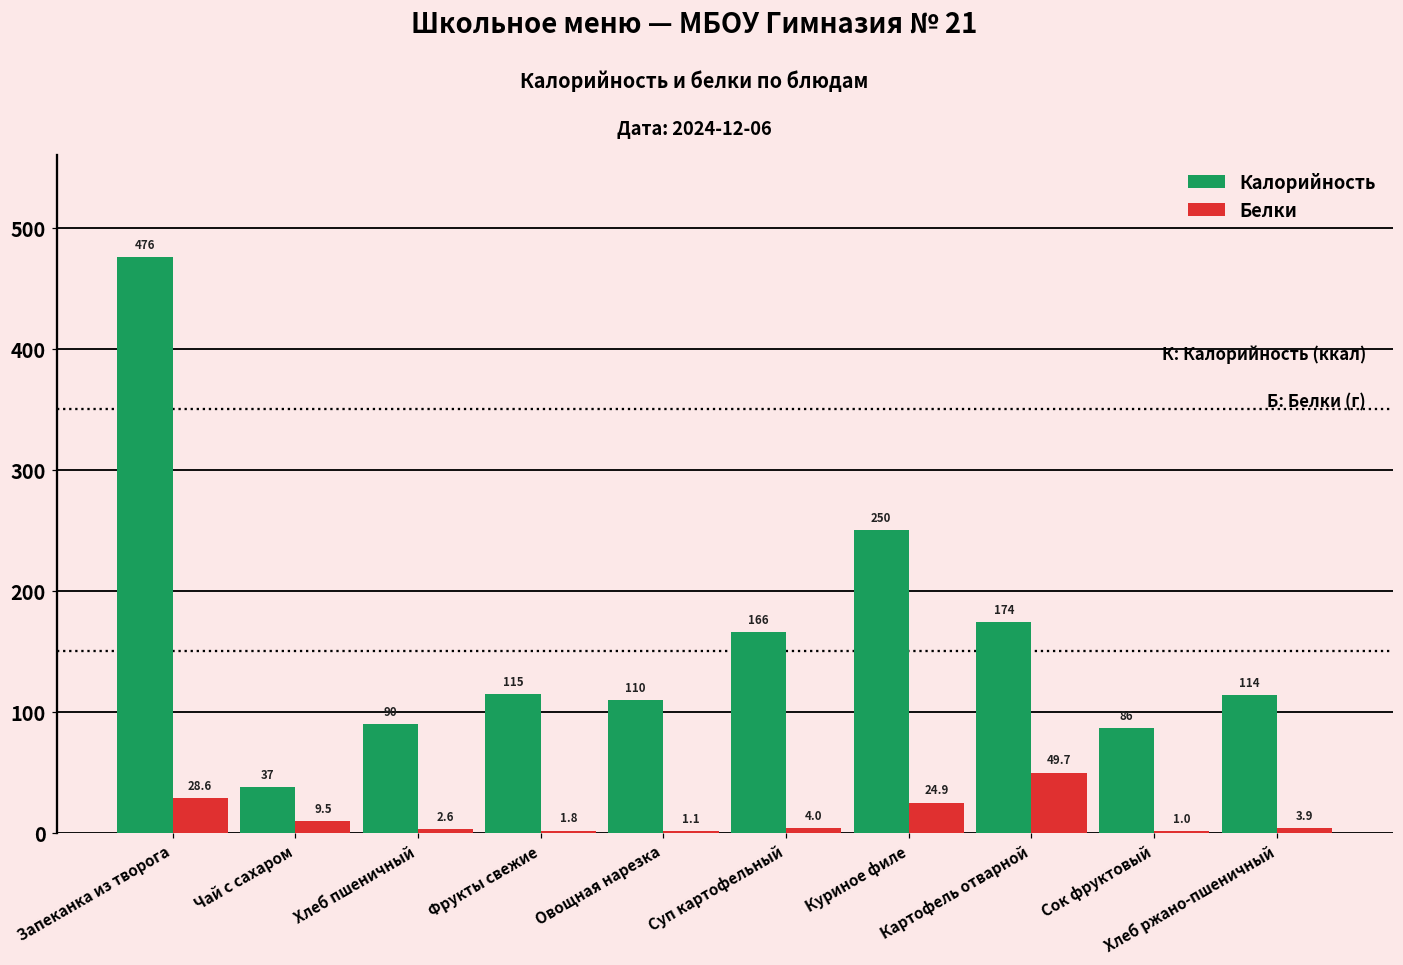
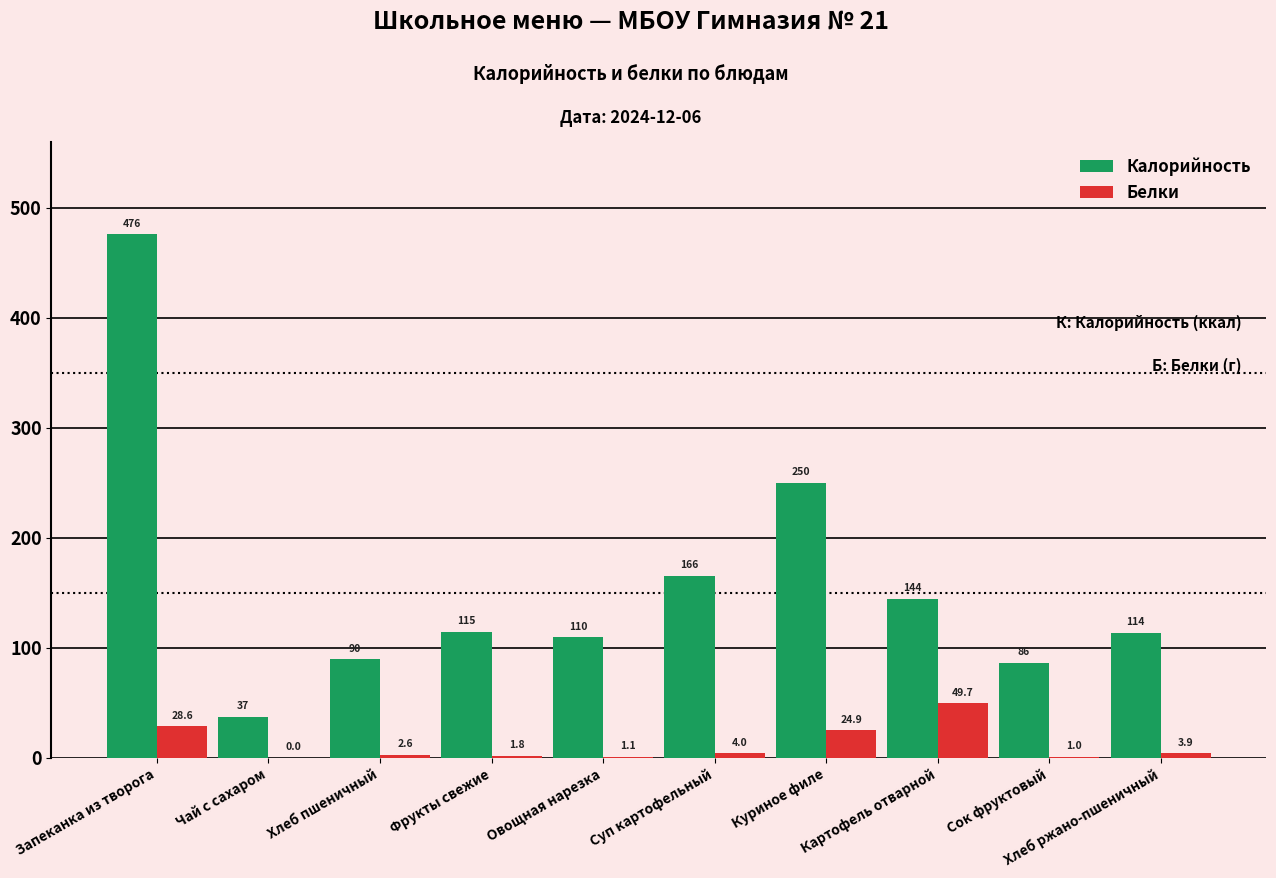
Белки, Чай с сахаром: 9.5 -> 0.0
Калорийность, Картофель отварной: 174 -> 144
